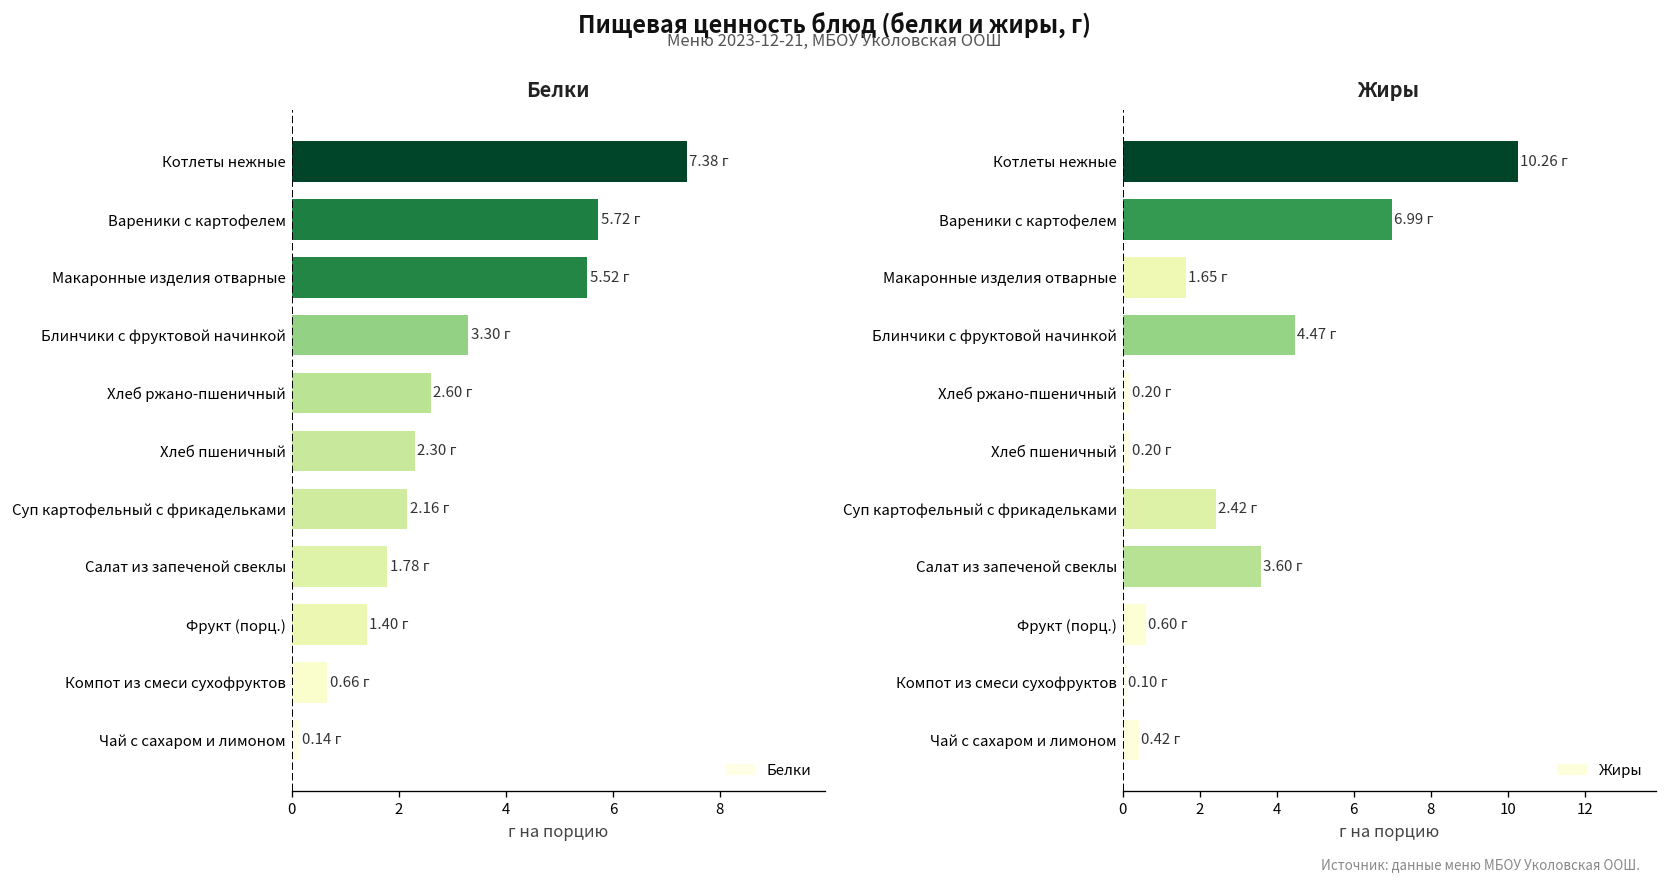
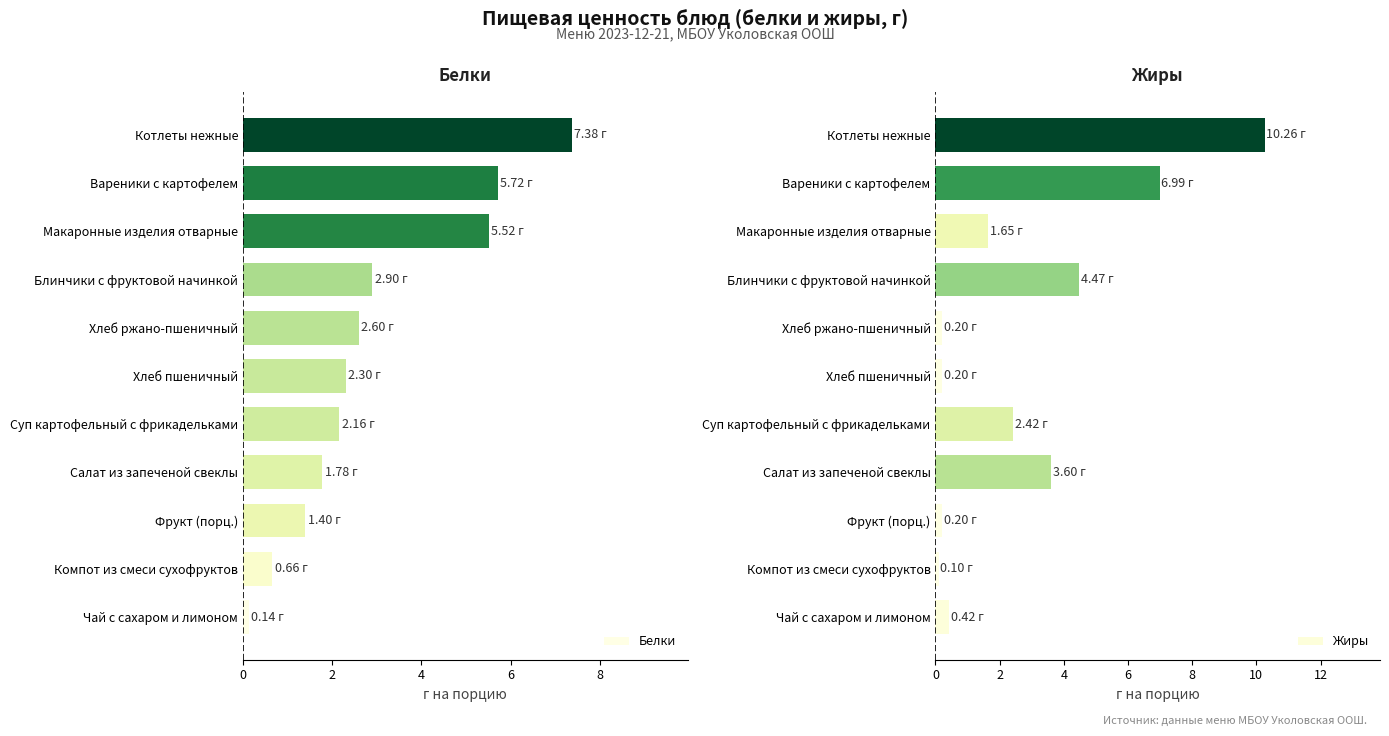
Белки, Блинчики с фруктовой начинкой: 3.30 -> 2.90
Жиры, Фрукт (порц.): 0.60 -> 0.20
